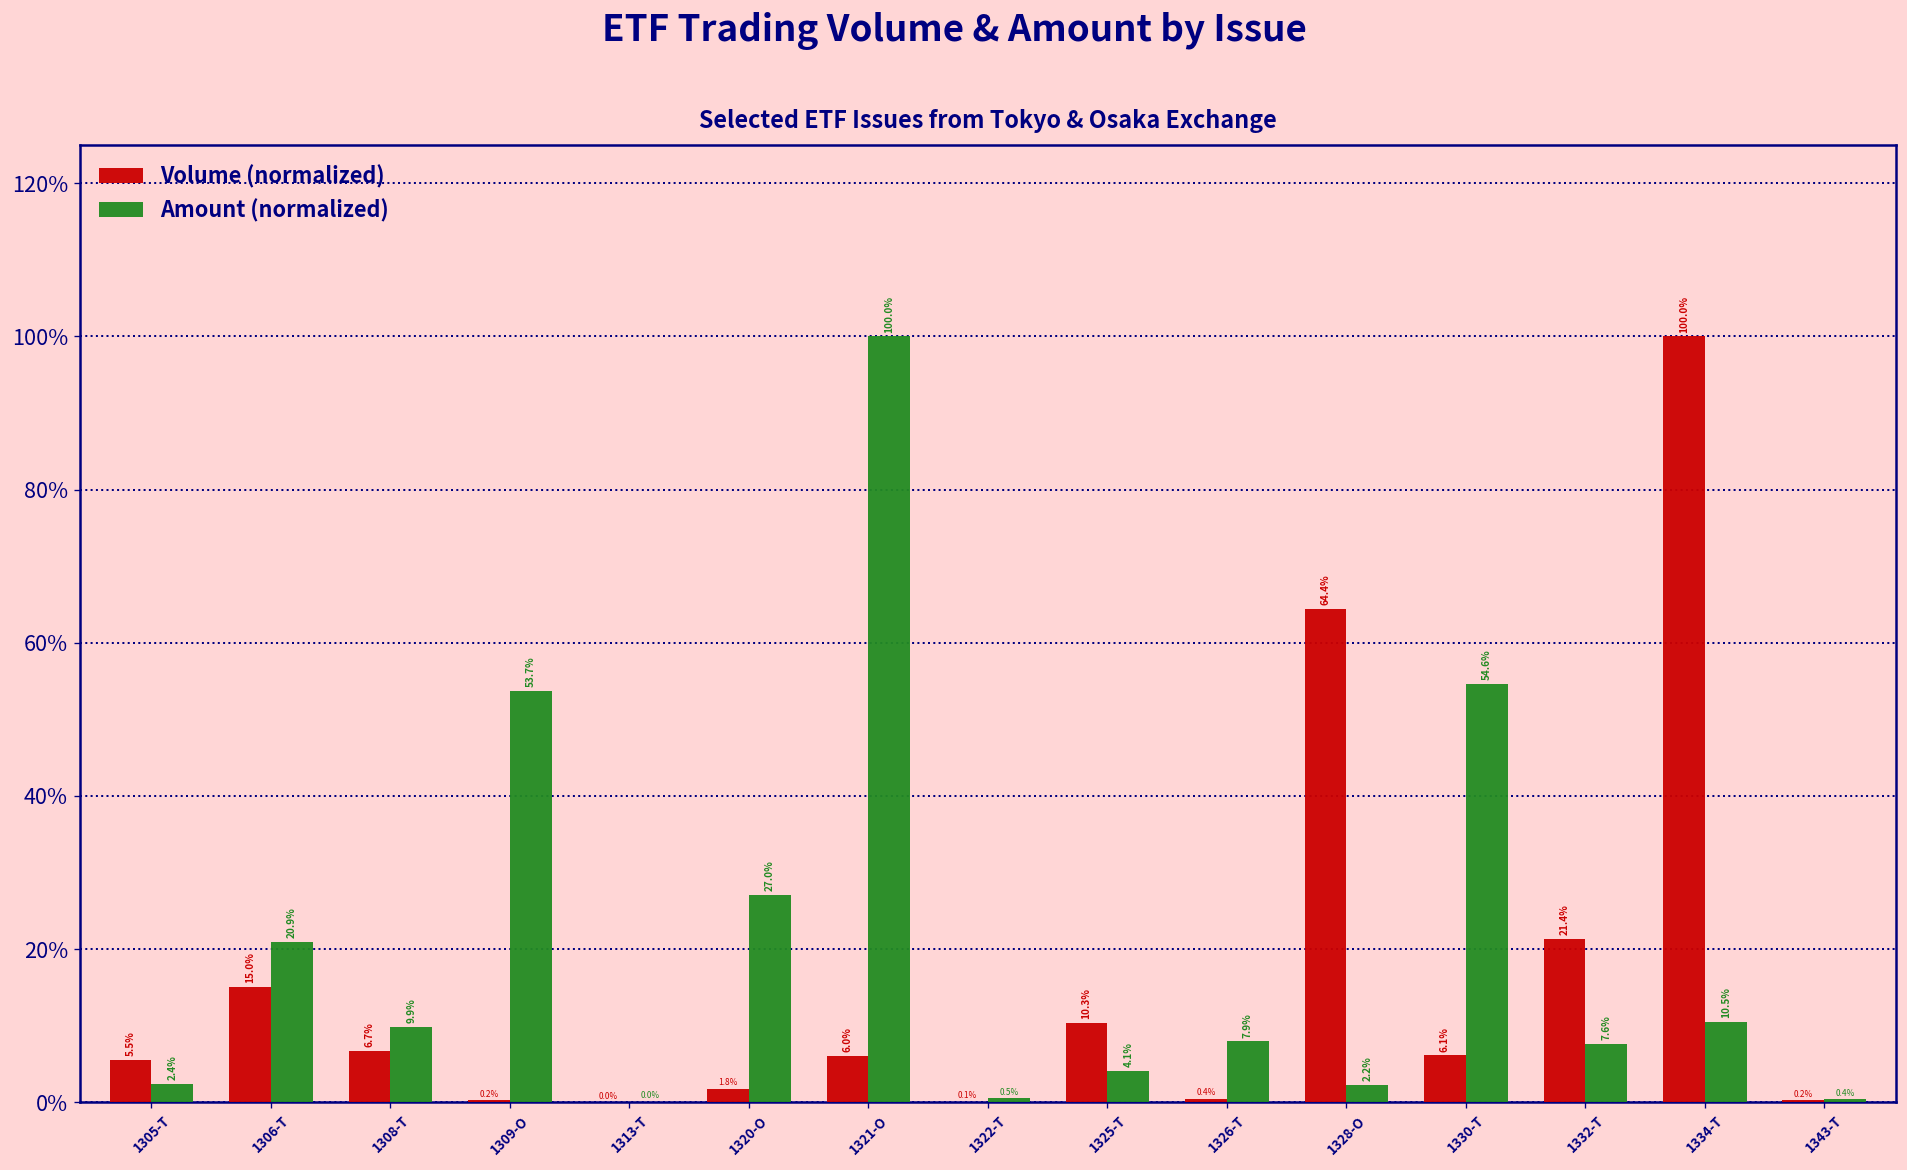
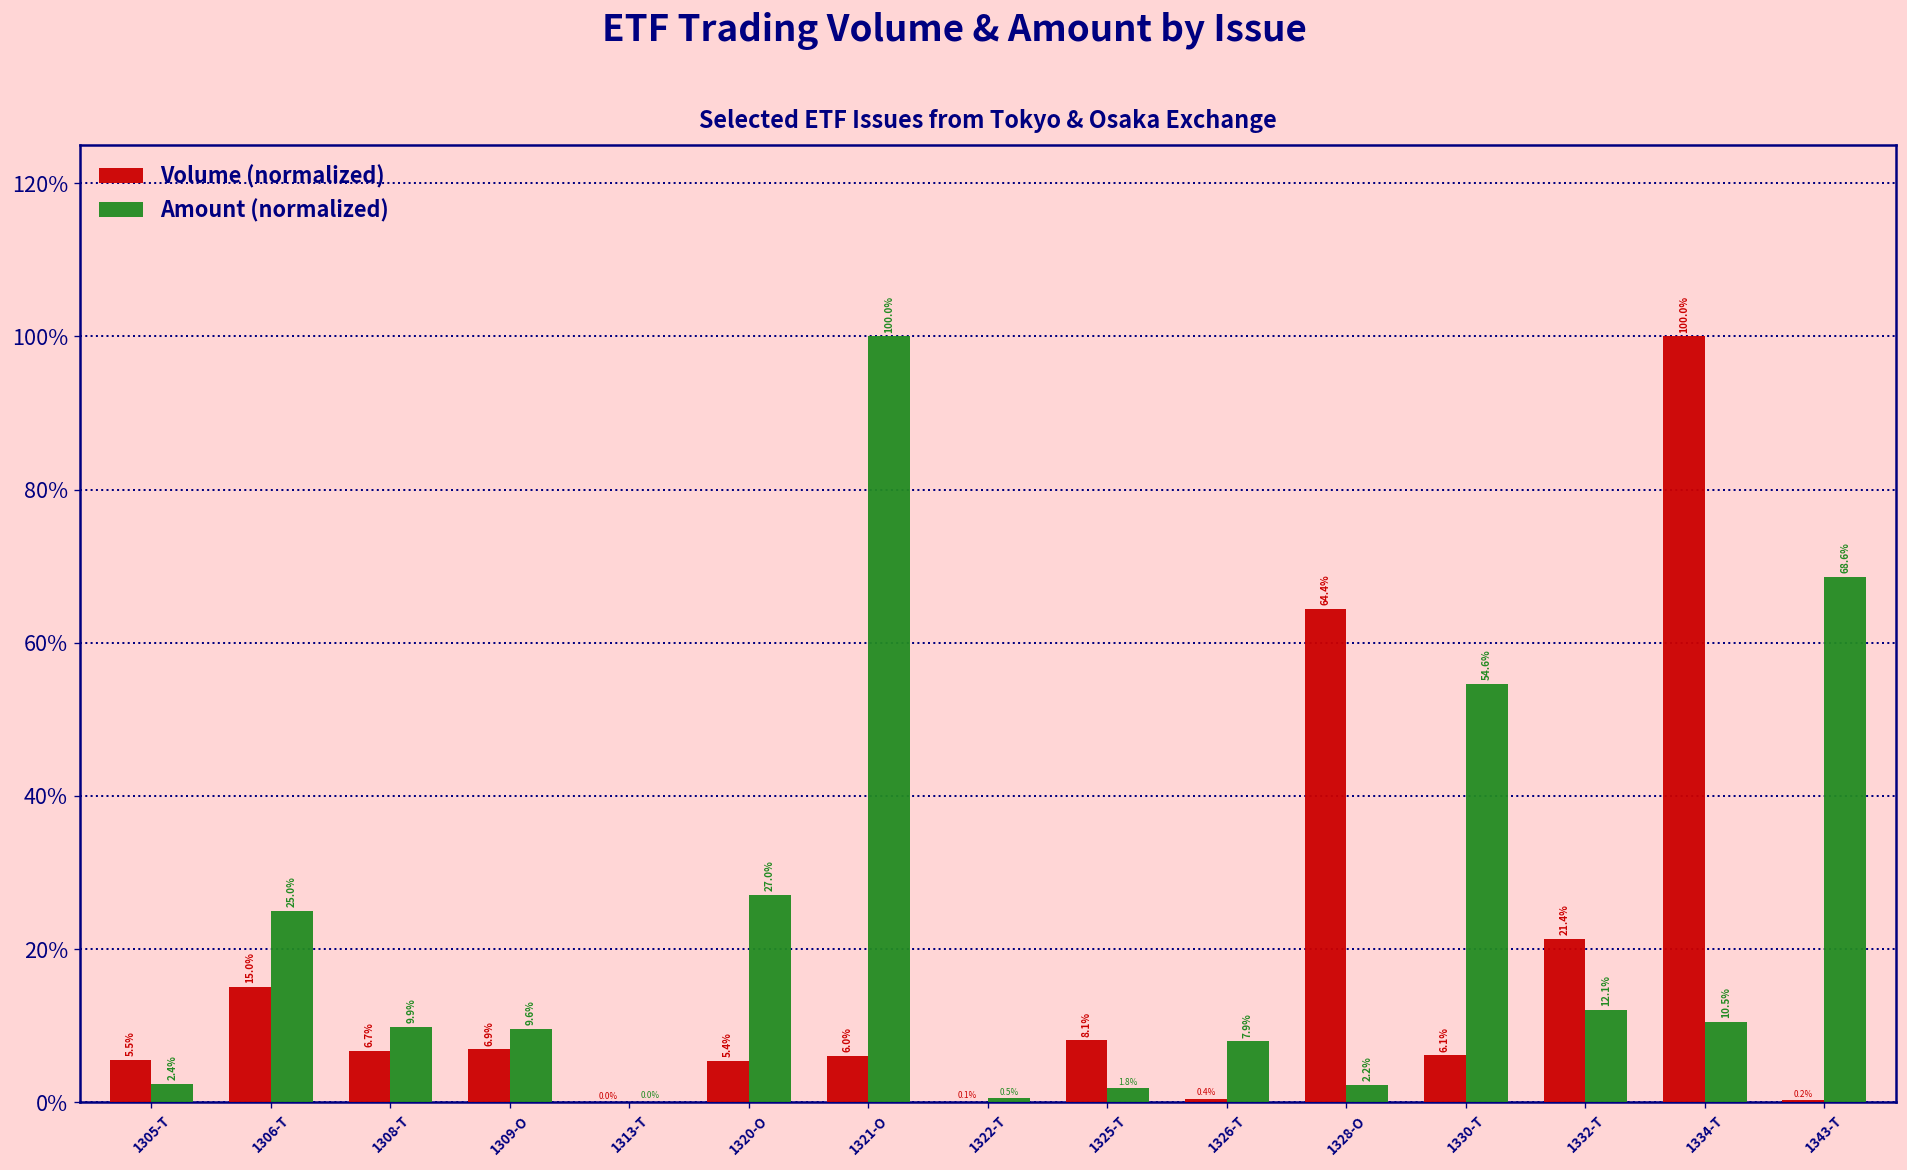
Amount (normalized), 1306-T: 20.9% -> 25.0%
Volume (normalized), 1309-O: 0.2% -> 6.9%
Amount (normalized), 1309-O: 53.7% -> 9.6%
Volume (normalized), 1320-O: 1.8% -> 5.4%
Volume (normalized), 1325-T: 10.3% -> 8.1%
Amount (normalized), 1325-T: 4.1% -> 1.8%
Amount (normalized), 1332-T: 7.6% -> 12.1%
Amount (normalized), 1343-T: 0.4% -> 68.6%
